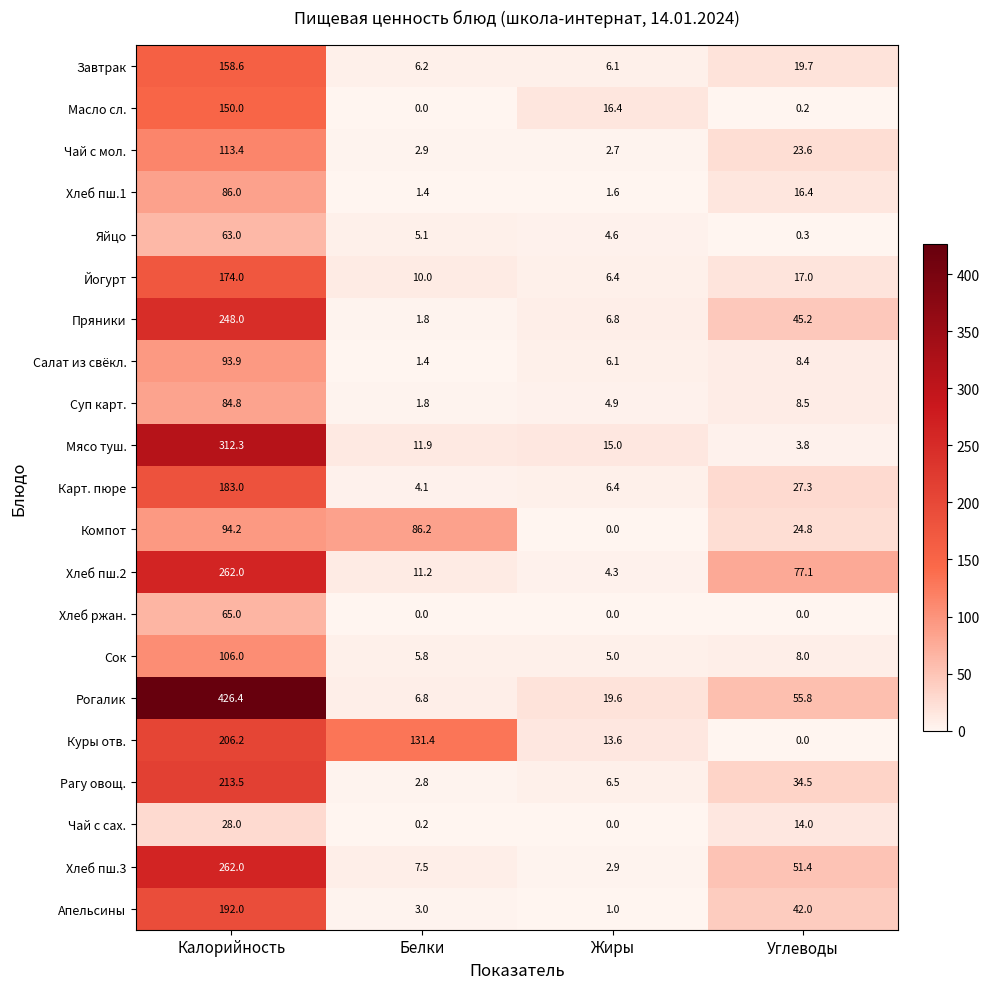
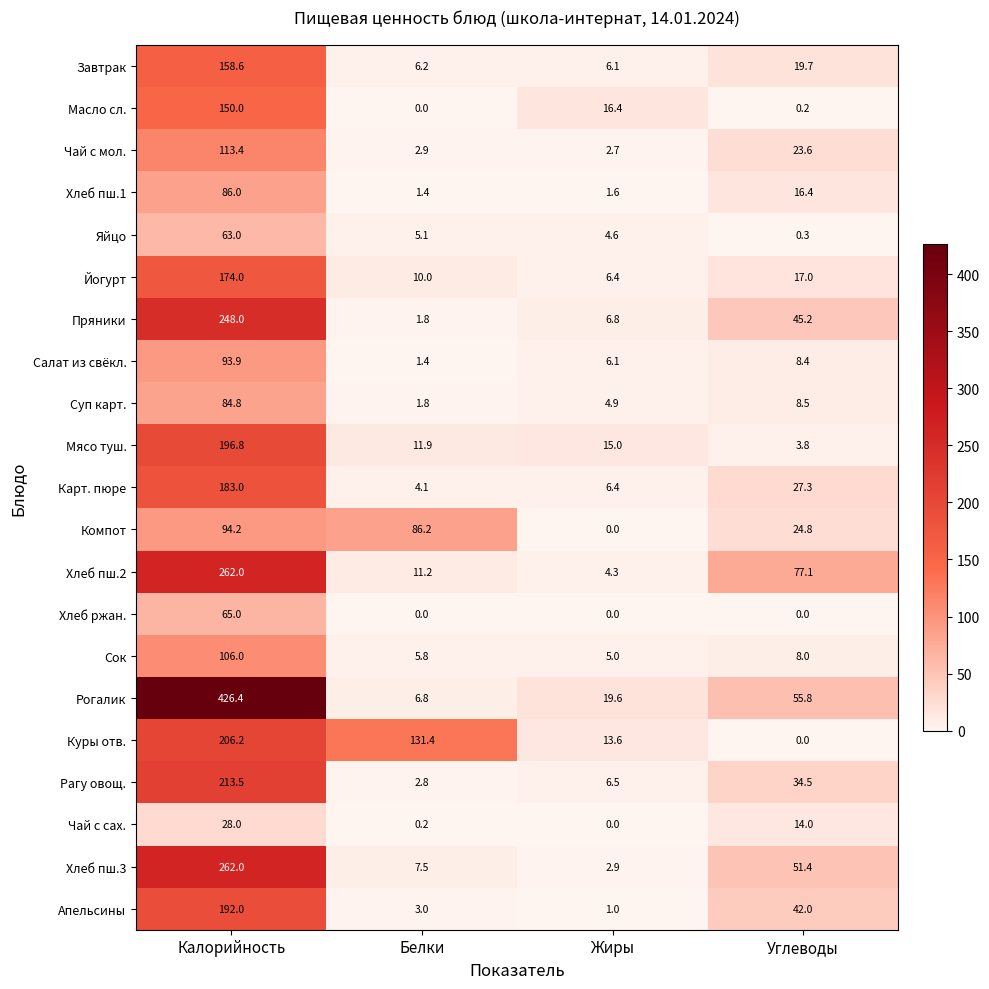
Мясо туш., Калорийность: 312.3 -> 196.8
